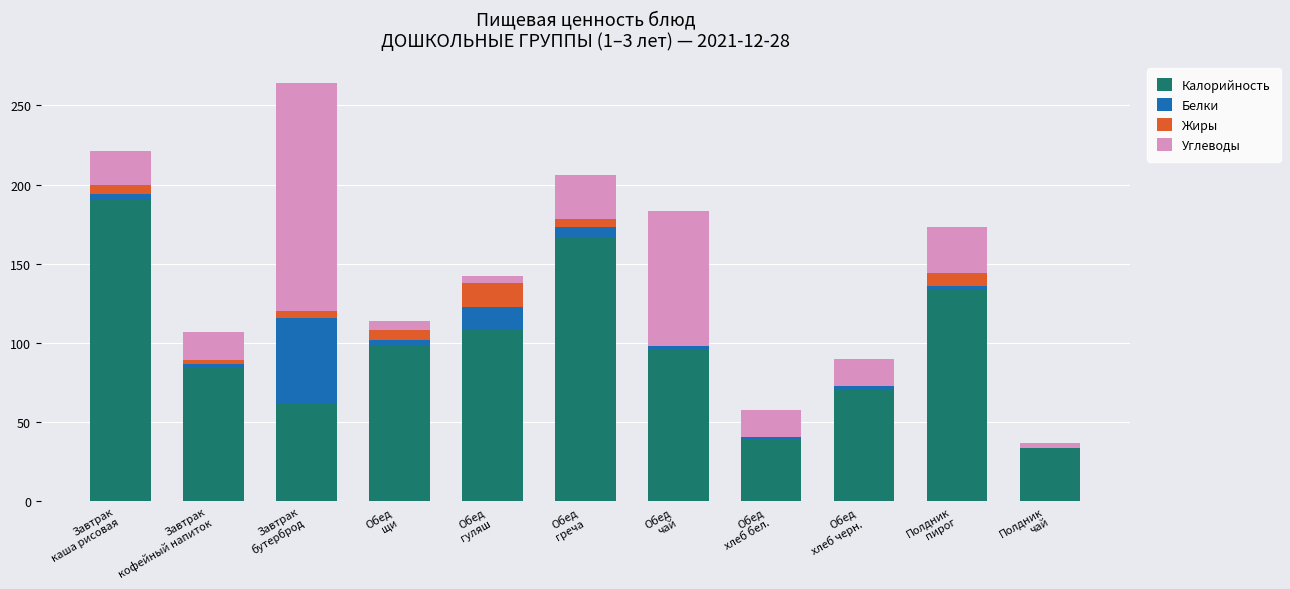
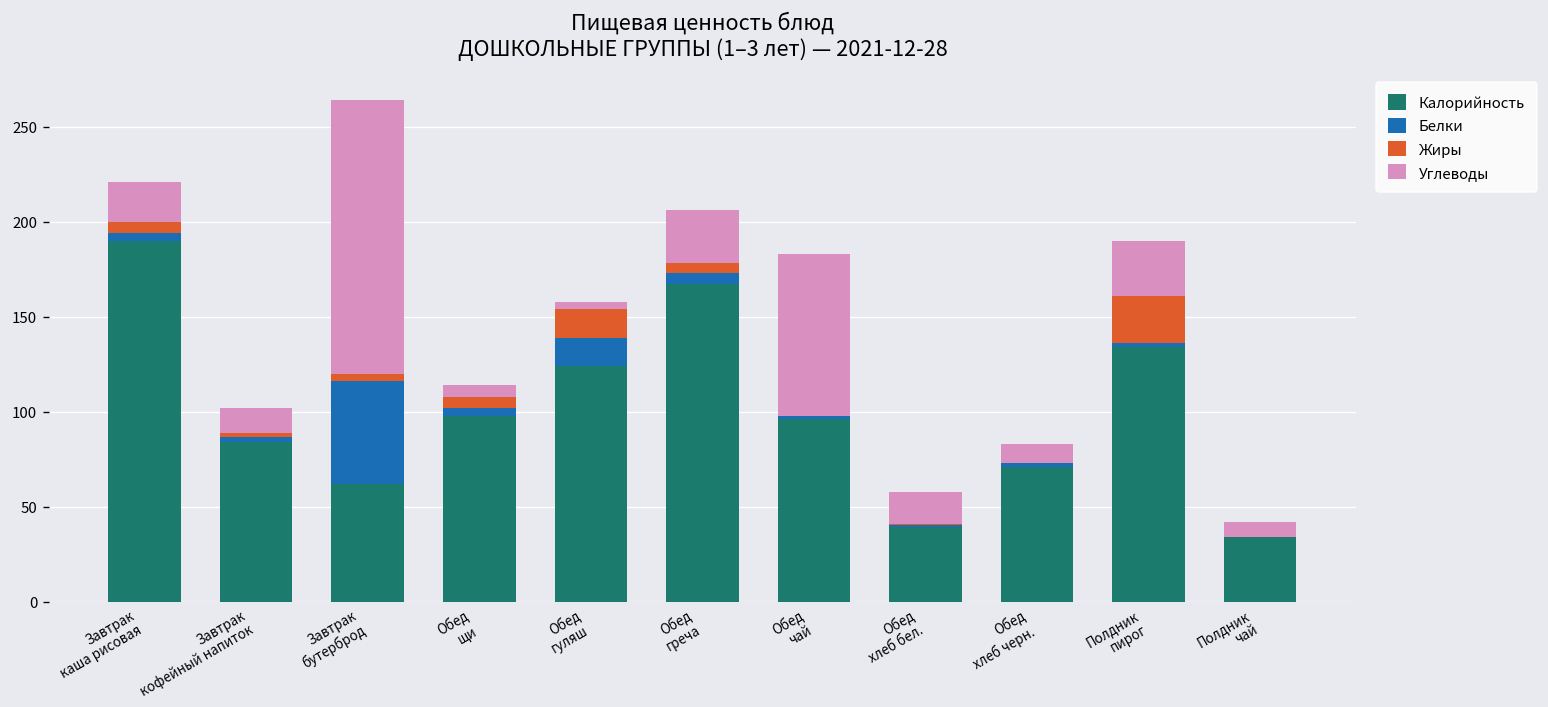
Углеводы, Завтрак кофейный напиток: 18 -> 13
Калорийность, Обед гуляш: 108 -> 124
Углеводы, Обед хлеб черн.: 17 -> 10
Жиры, Полдник пирог: 8 -> 25
Углеводы, Полдник чай: 3 -> 8
